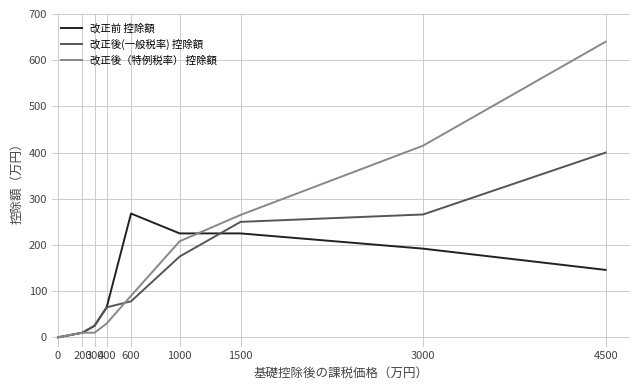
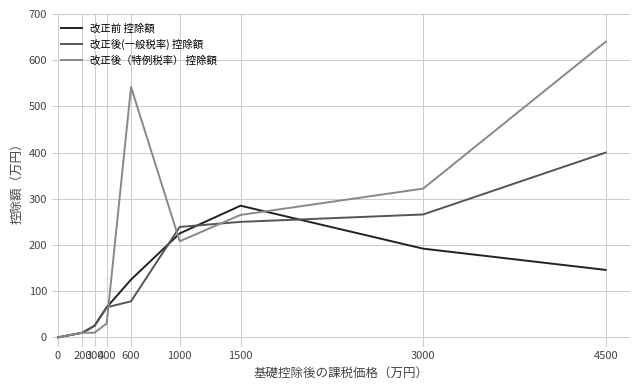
改正前 控除額, 600: 270 -> 130
改正後（特例税率） 控除額, 600: 90 -> 540
改正後(一般税率) 控除額, 1000: 180 -> 240
改正前 控除額, 1500: 230 -> 290
改正後（特例税率） 控除額, 3000: 420 -> 320
